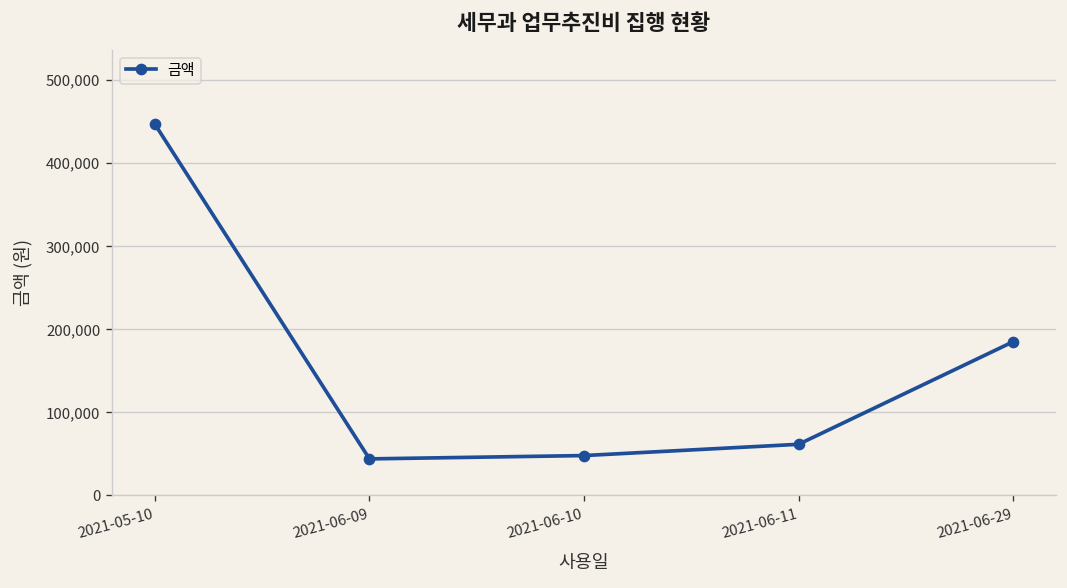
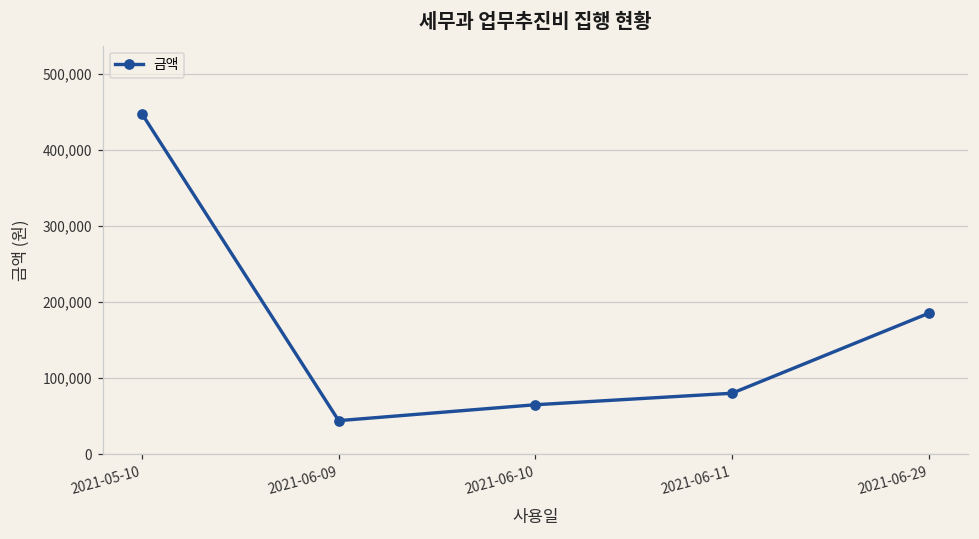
2021-06-10: 50,000 -> 60,000
2021-06-11: 60,000 -> 80,000
